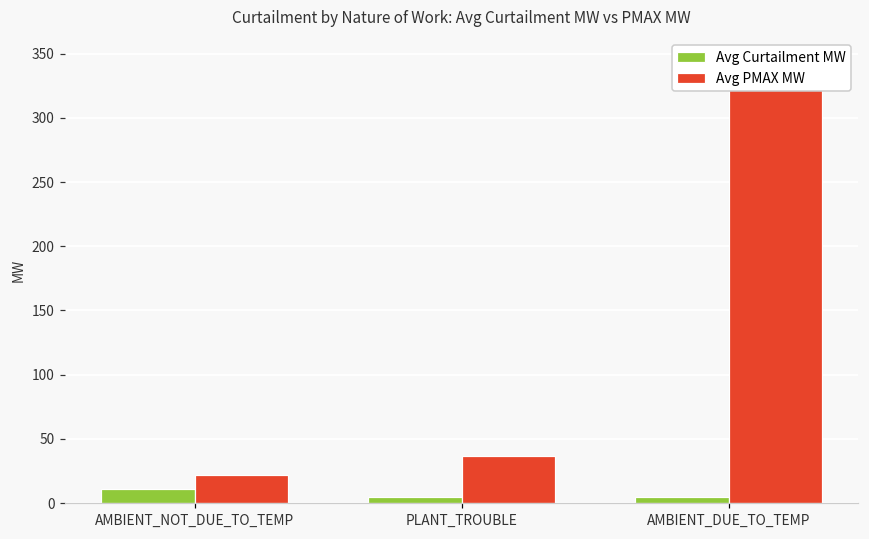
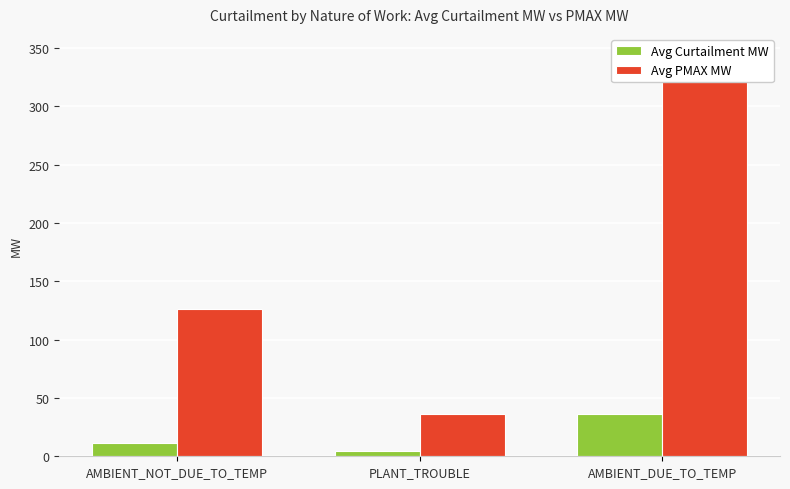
Avg PMAX MW, AMBIENT_NOT_DUE_TO_TEMP: 22 -> 127
Avg Curtailment MW, AMBIENT_DUE_TO_TEMP: 5 -> 36
